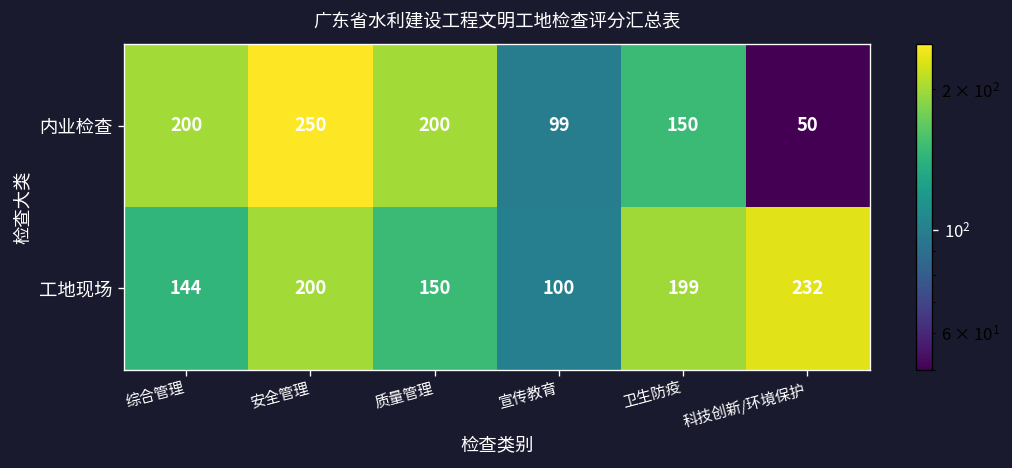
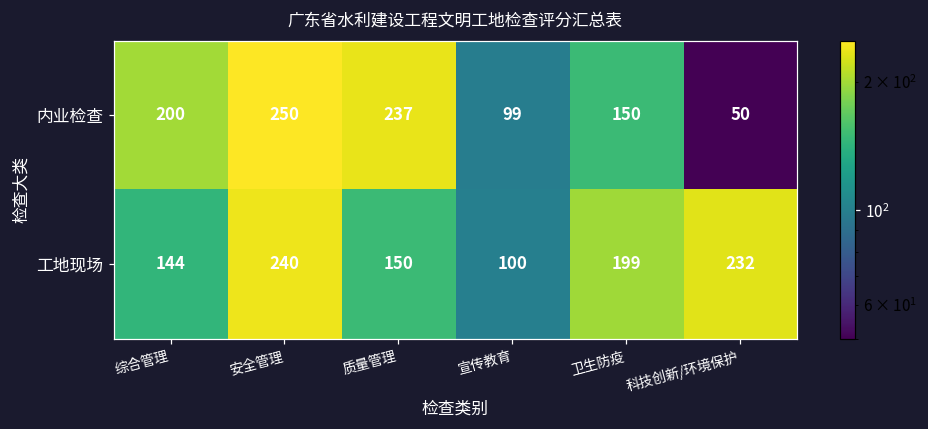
内业检查, 质量管理: 200 -> 237
工地现场, 安全管理: 200 -> 240
